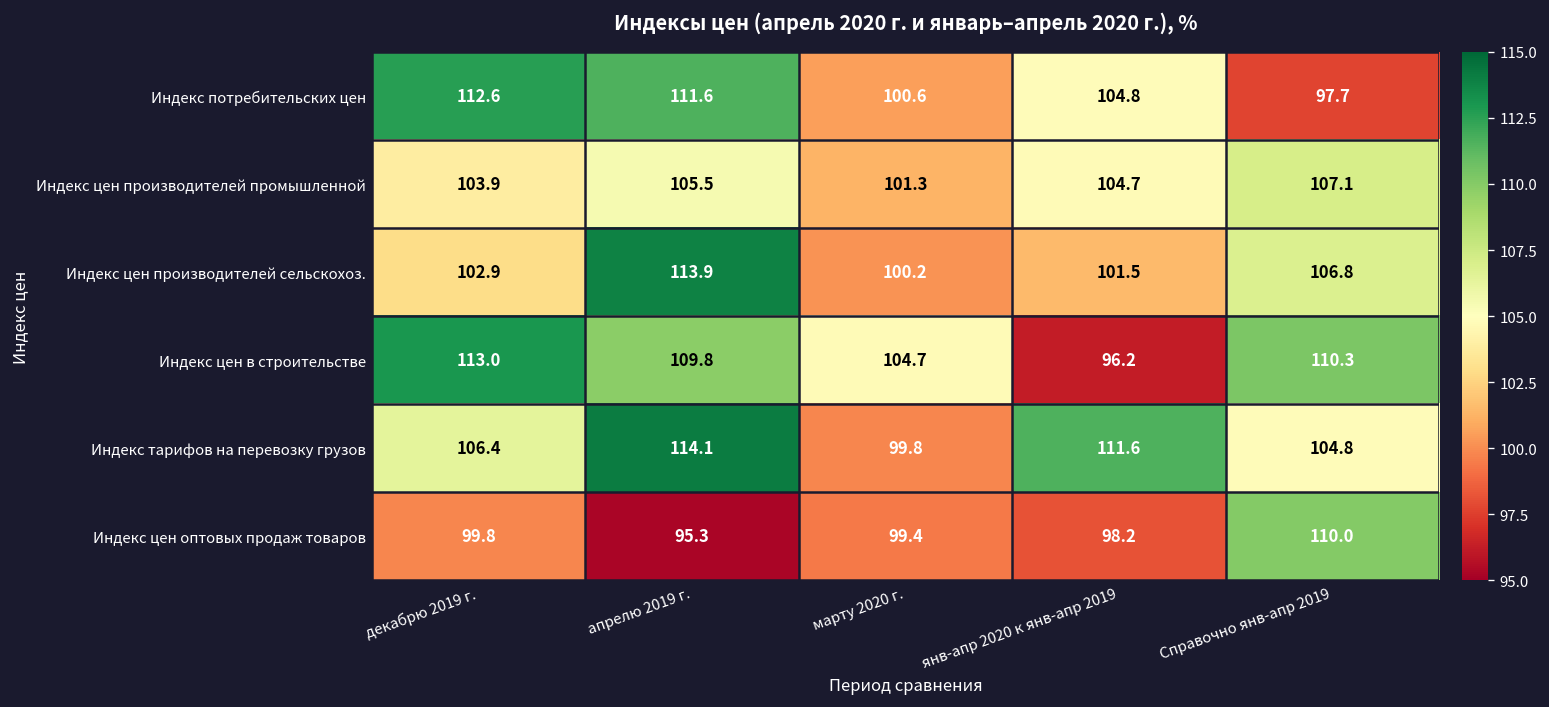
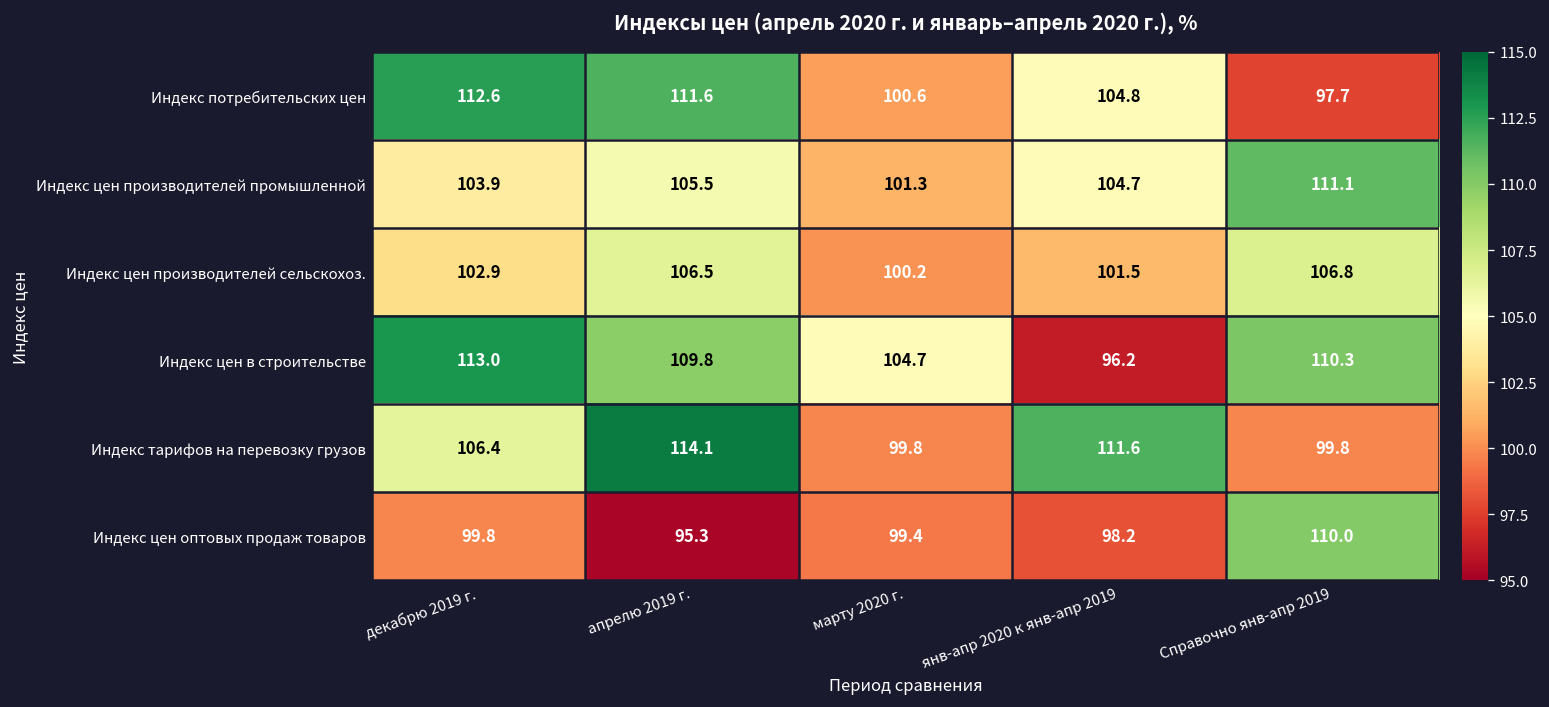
Индекс цен производителей промышленной, Справочно янв-апр 2019: 107.1 -> 111.1
Индекс цен производителей сельскохоз., апрелю 2019 г.: 113.9 -> 106.5
Индекс тарифов на перевозку грузов, Справочно янв-апр 2019: 104.8 -> 99.8
